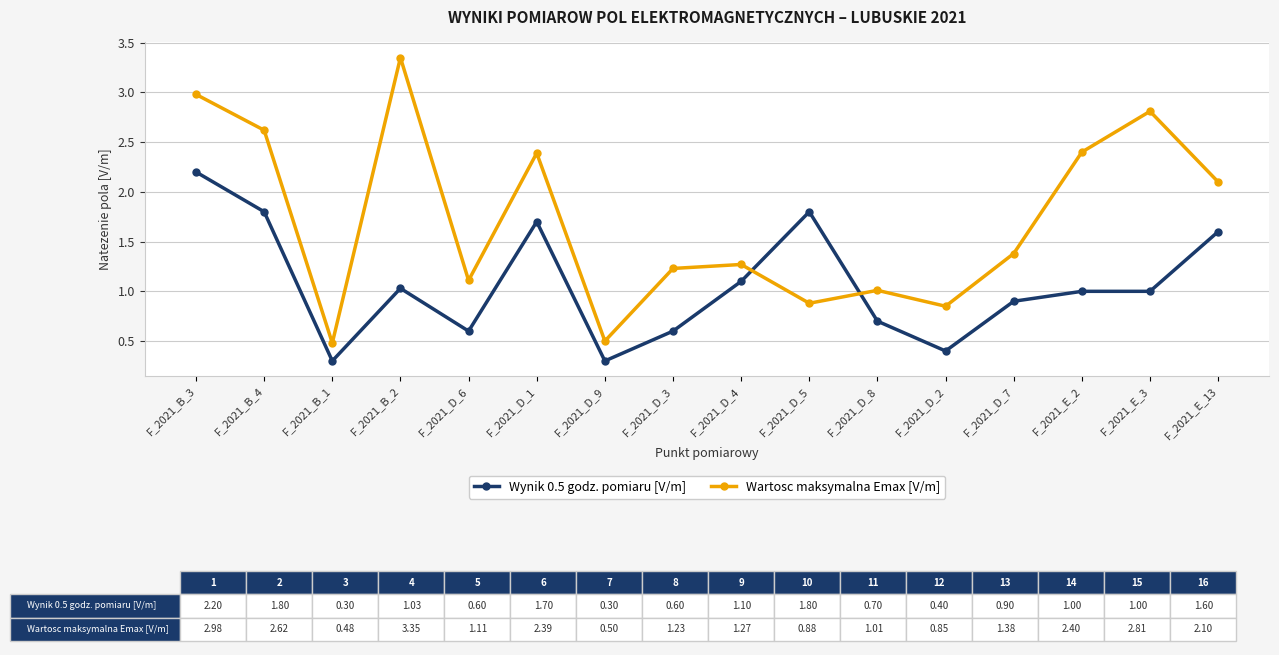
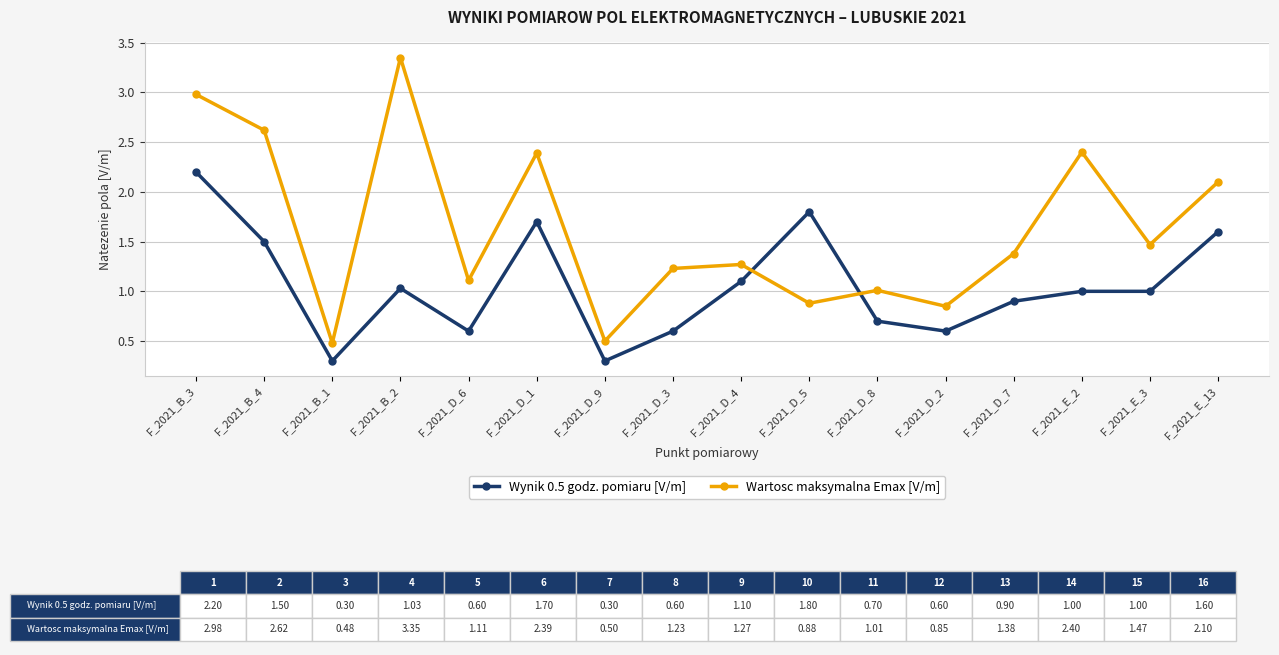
Wynik 0.5 godz. pomiaru [V/m], F_2021_B_4: 1.80 -> 1.50
Wynik 0.5 godz. pomiaru [V/m], F_2021_D_2: 0.40 -> 0.60
Wartosc maksymalna Emax [V/m], F_2021_E_3: 2.81 -> 1.47
